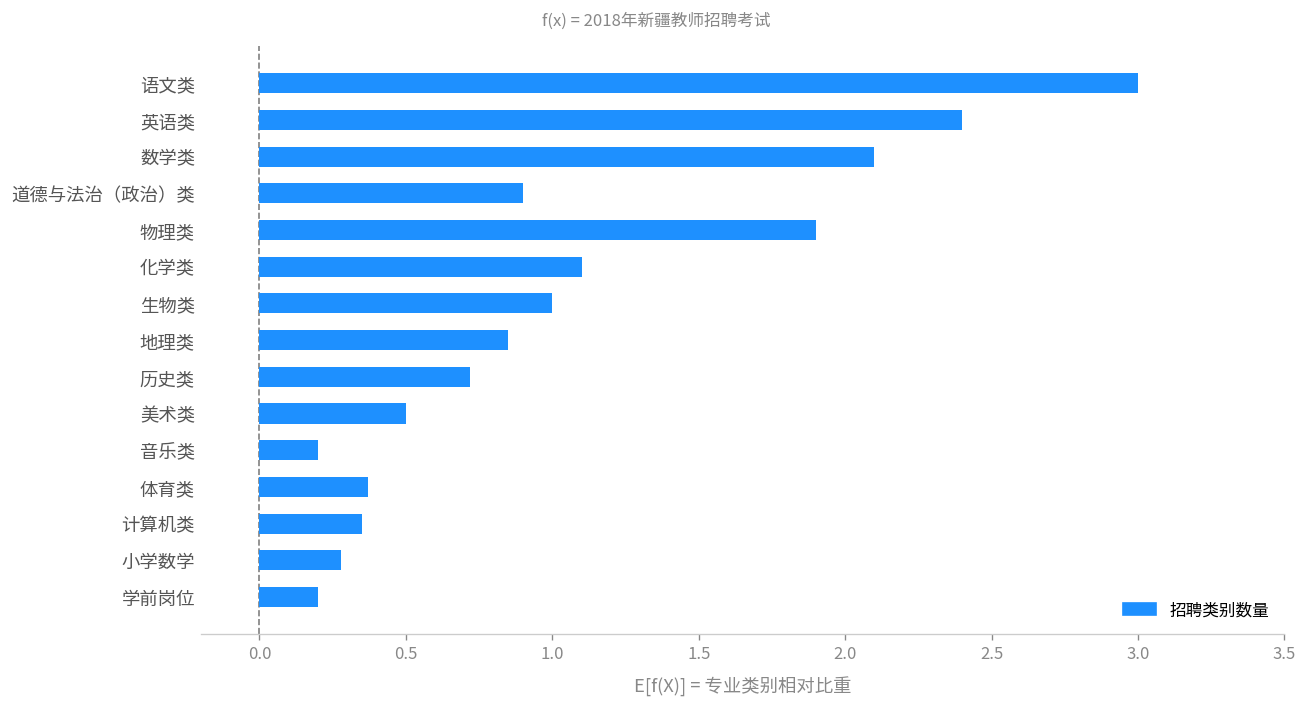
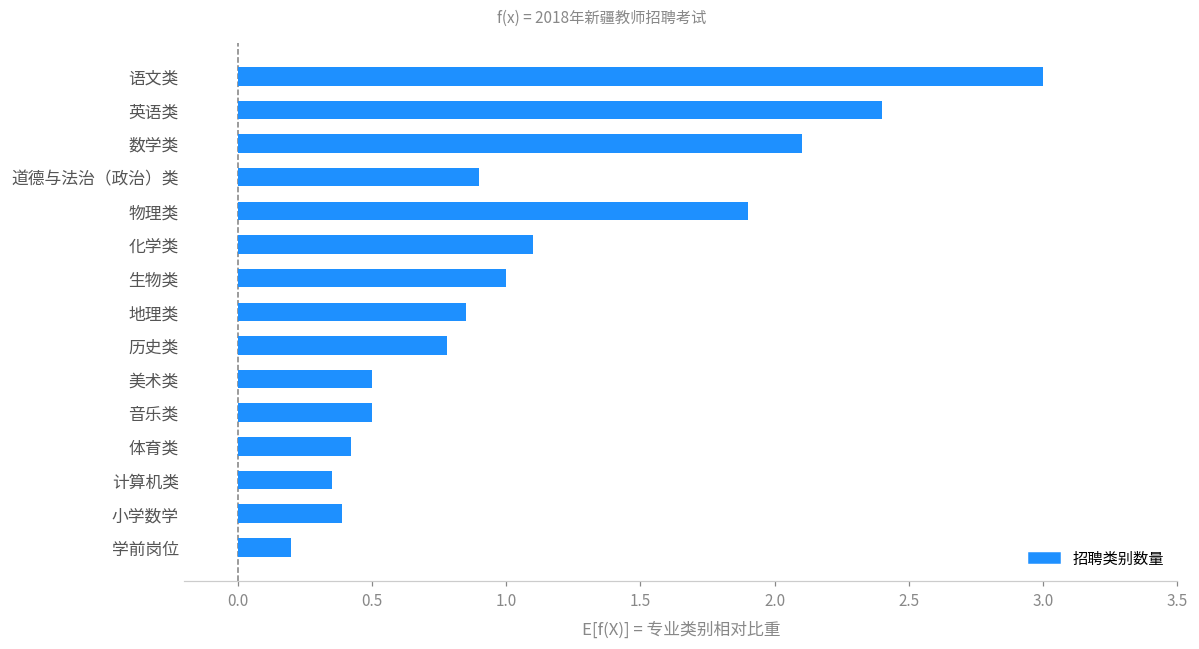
历史类: 0.72 -> 0.78
音乐类: 0.2 -> 0.5
体育类: 0.37 -> 0.42
小学数学: 0.28 -> 0.39
